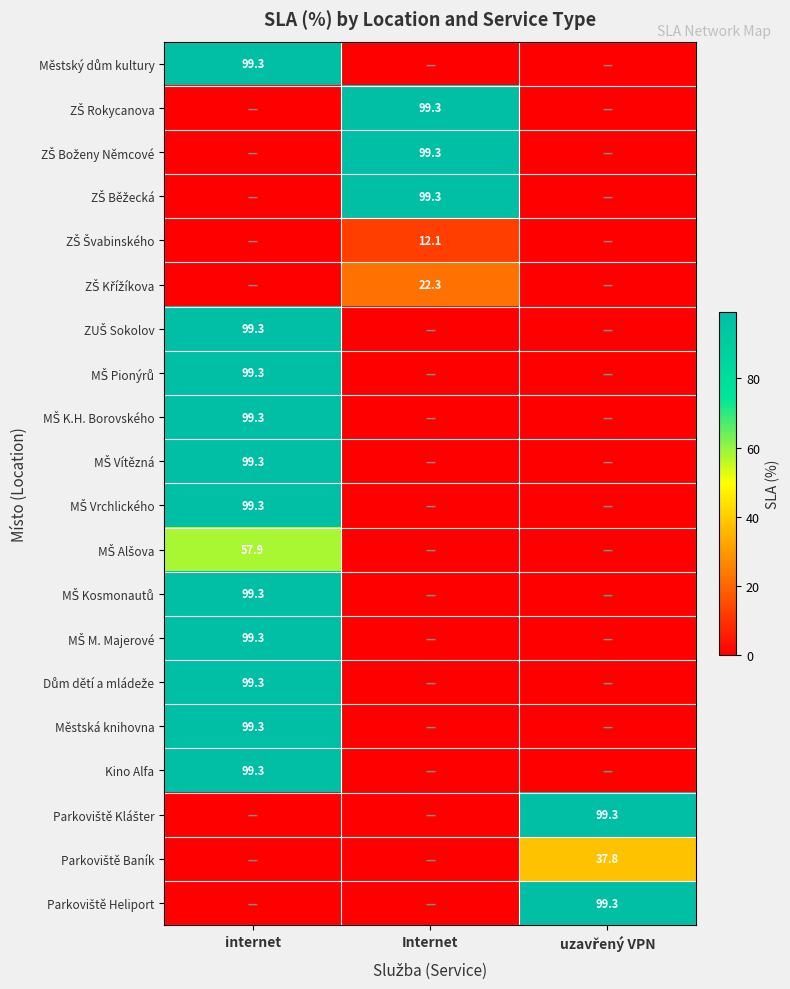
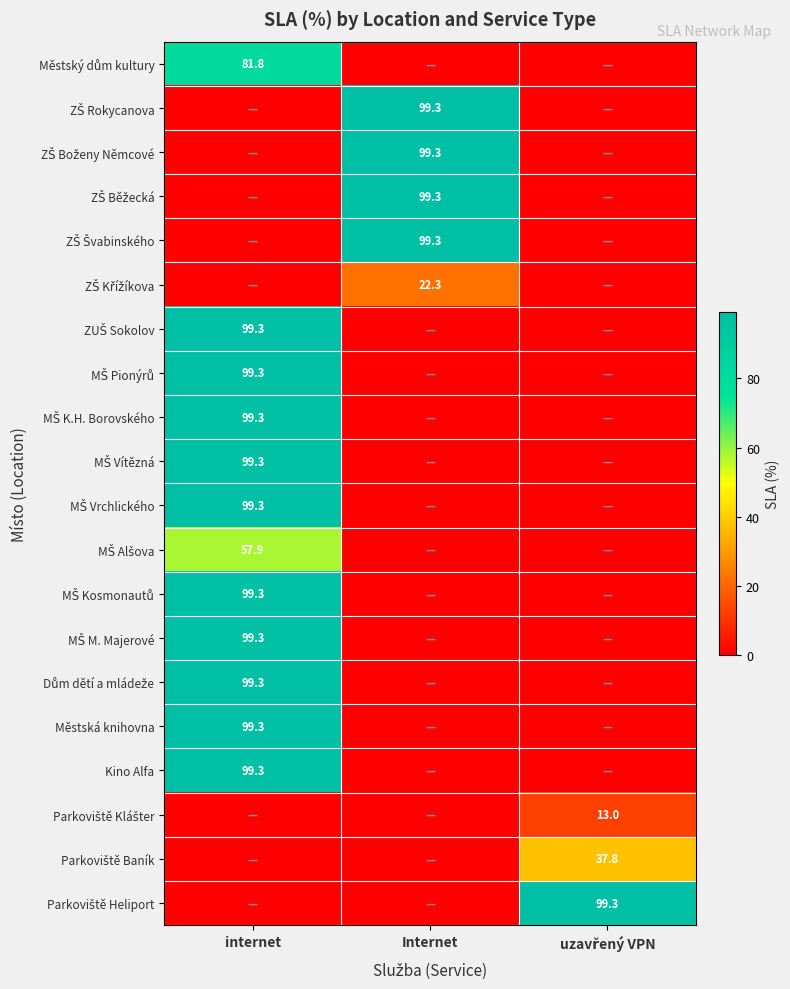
Městský dům kultury, internet: 99.3 -> 81.8
ZŠ Švabinského, Internet: 12.1 -> 99.3
Parkoviště Klášter, uzavřený VPN: 99.3 -> 13.0
